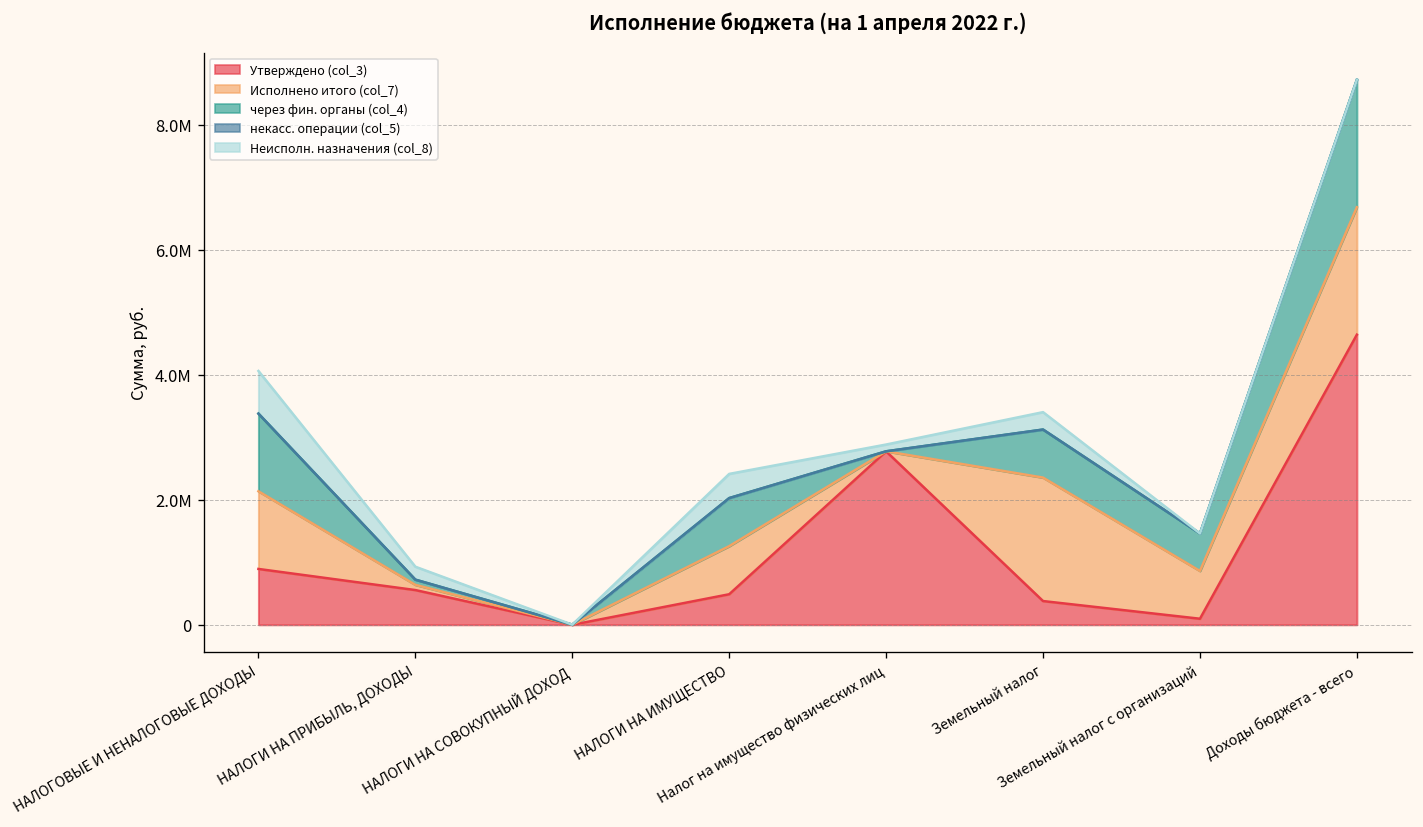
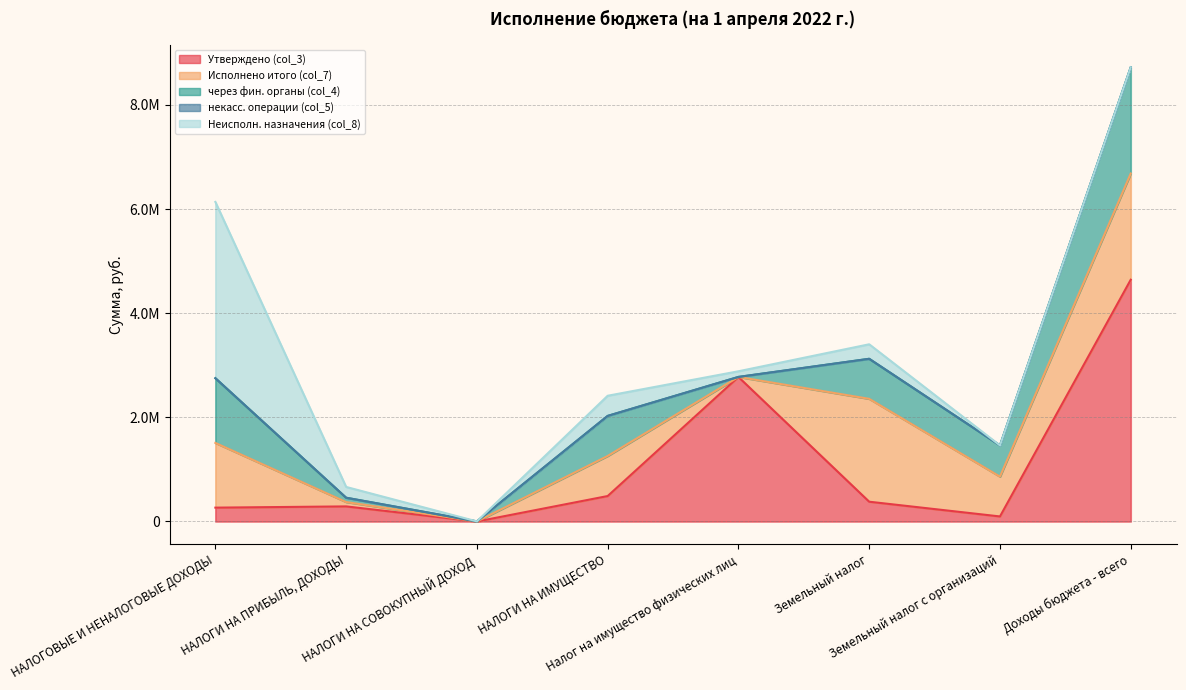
Утверждено (col_3), НАЛОГОВЫЕ И НЕНАЛОГОВЫЕ ДОХОДЫ: 900000 -> 300000
Неисполн. назначения (col_8), НАЛОГОВЫЕ И НЕНАЛОГОВЫЕ ДОХОДЫ: 700000 -> 3400000
Утверждено (col_3), НАЛОГИ НА ПРИБЫЛЬ, ДОХОДЫ: 600000 -> 300000
